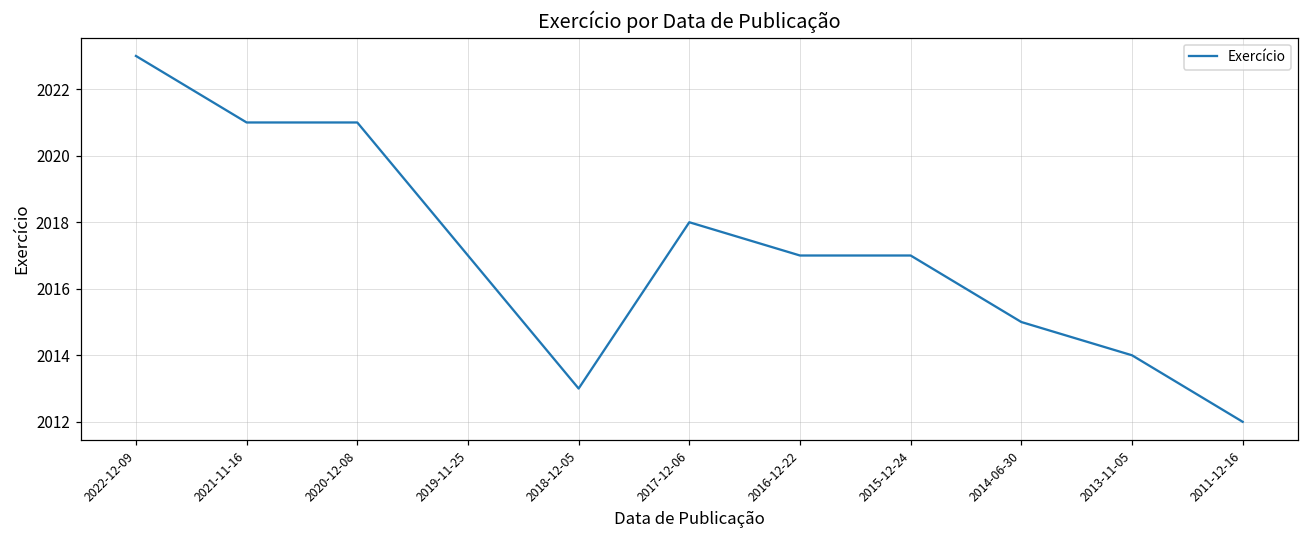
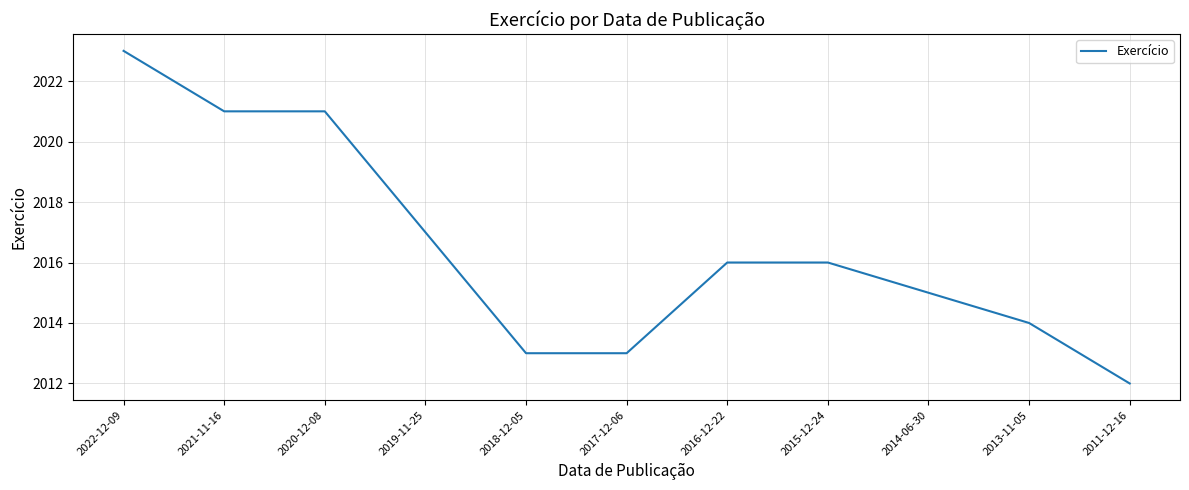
2017-12-06: 2018 -> 2013
2016-12-22: 2017 -> 2016
2015-12-24: 2017 -> 2016
